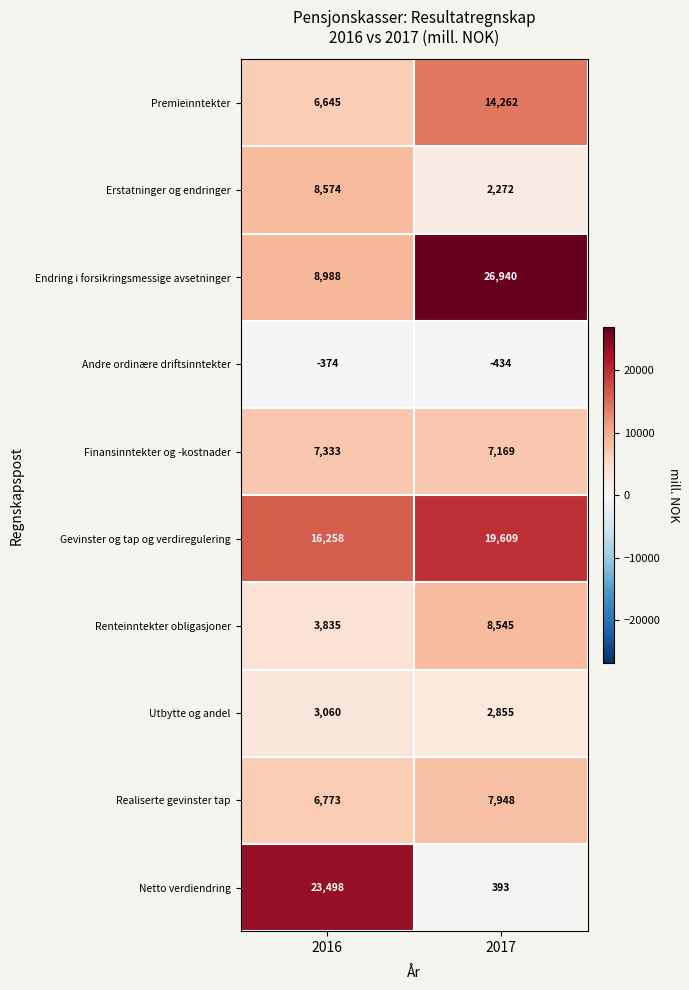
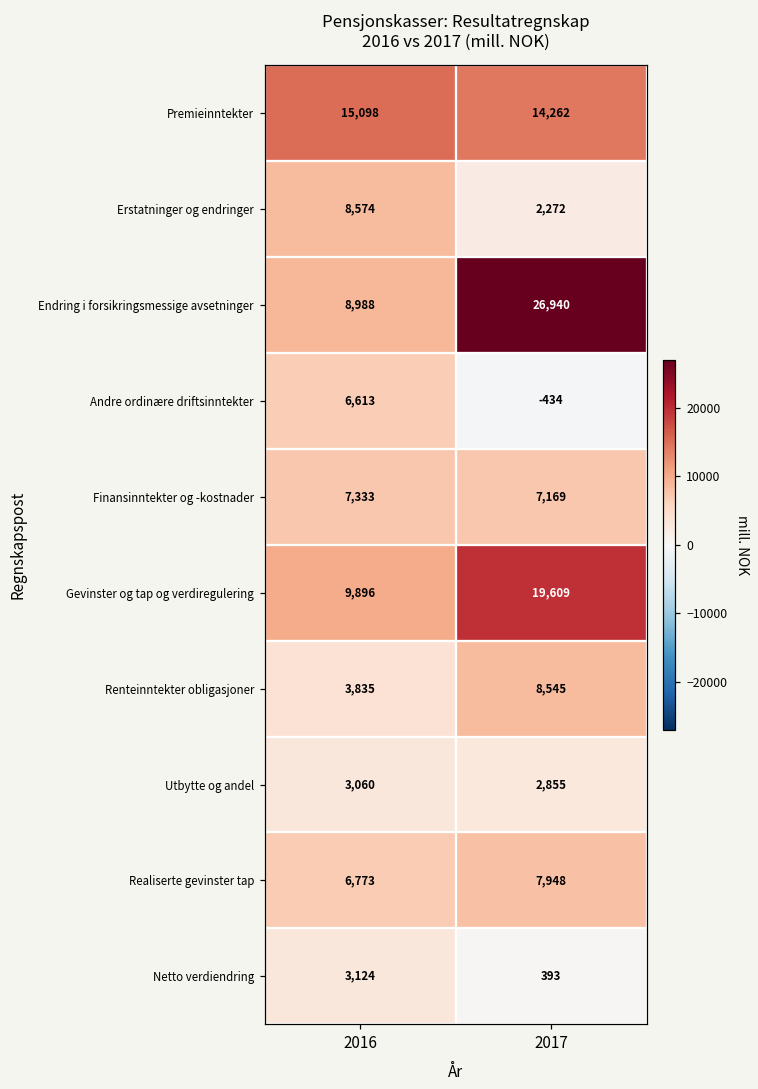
Premieinntekter, 2016: 6,645 -> 15,098
Andre ordinære driftsinntekter, 2016: -374 -> 6,613
Gevinster og tap og verdiregulering, 2016: 16,258 -> 9,896
Netto verdiendring, 2016: 23,498 -> 3,124
